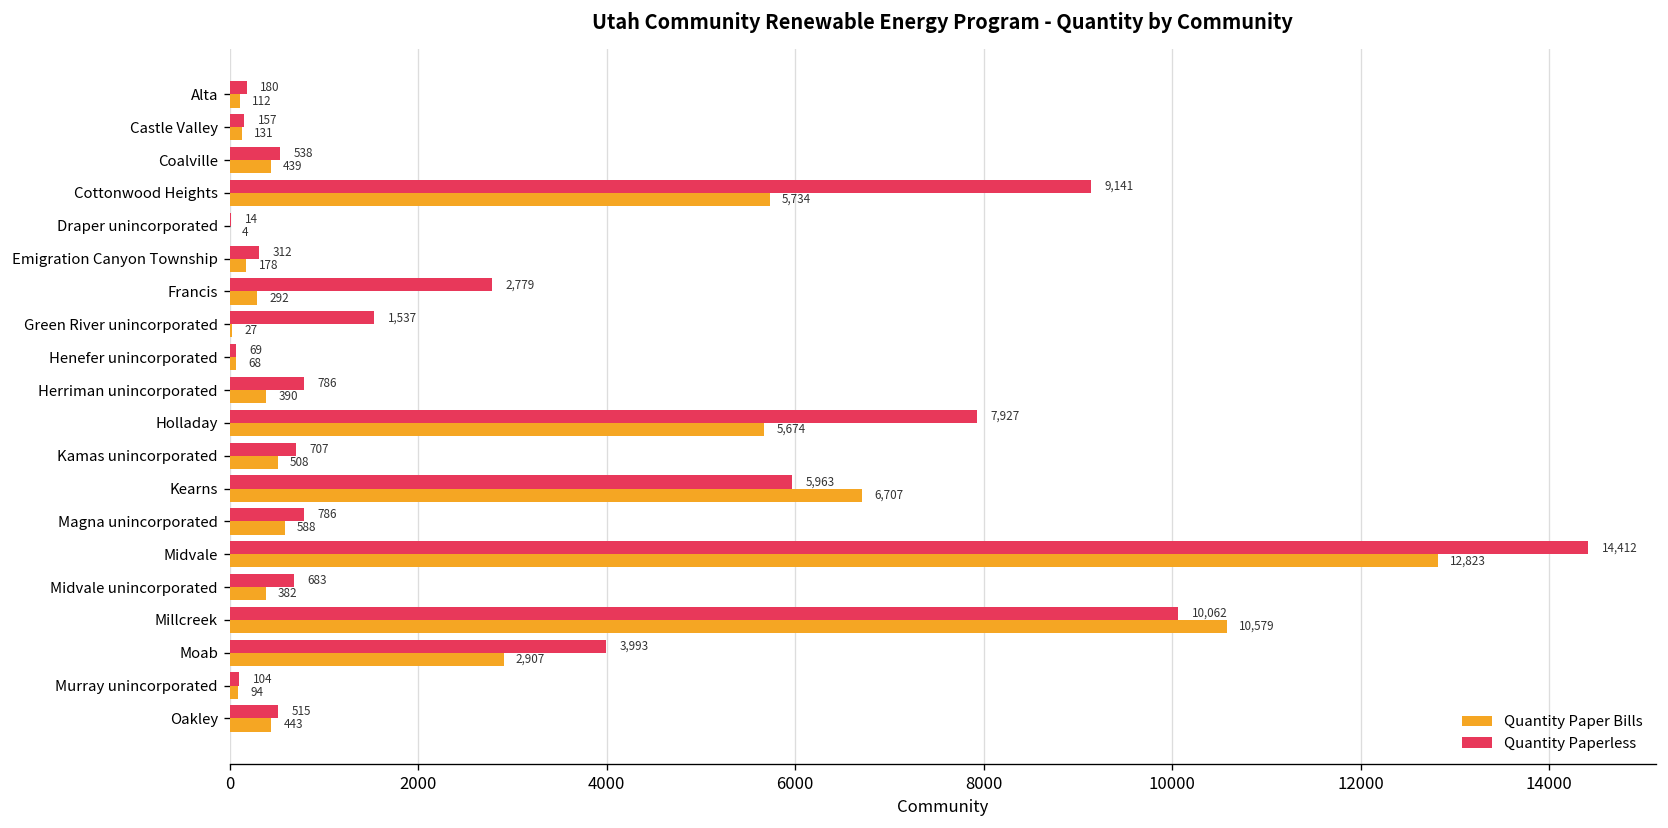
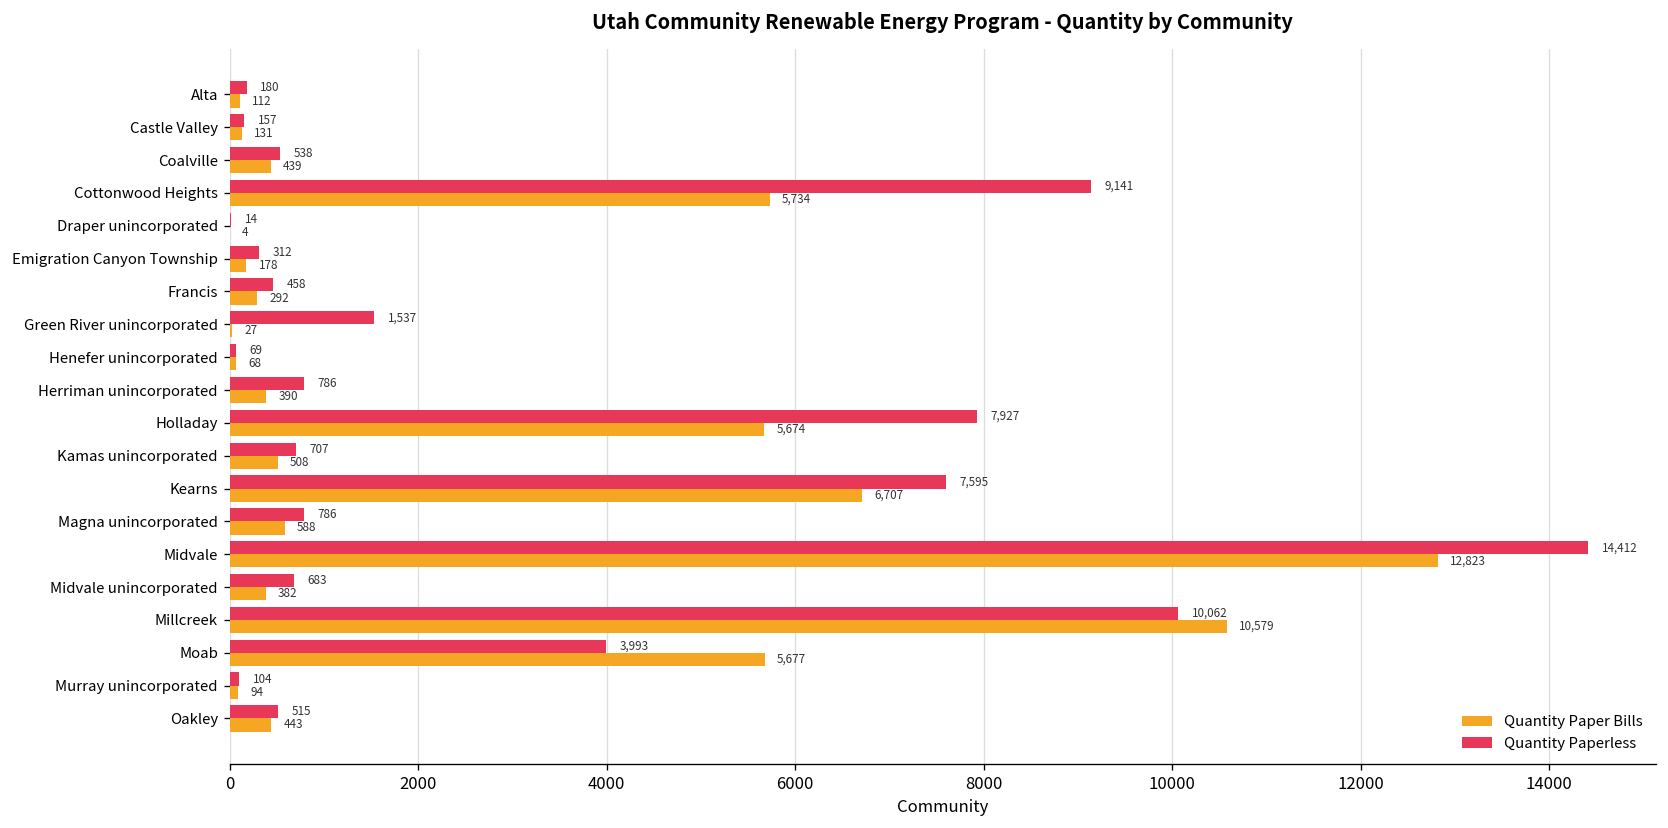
Quantity Paperless, Francis: 2,779 -> 458
Quantity Paperless, Kearns: 5,963 -> 7,595
Quantity Paper Bills, Moab: 2,907 -> 5,677
